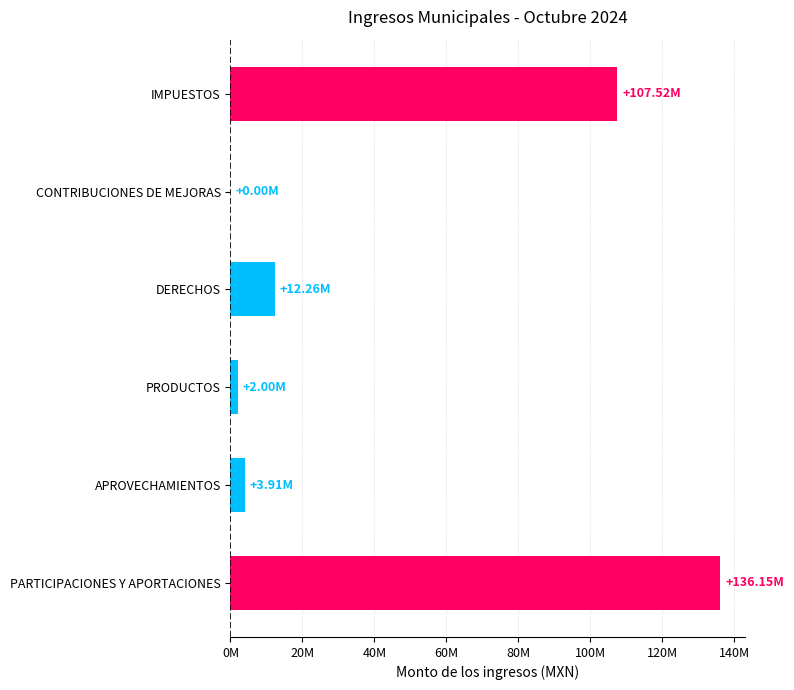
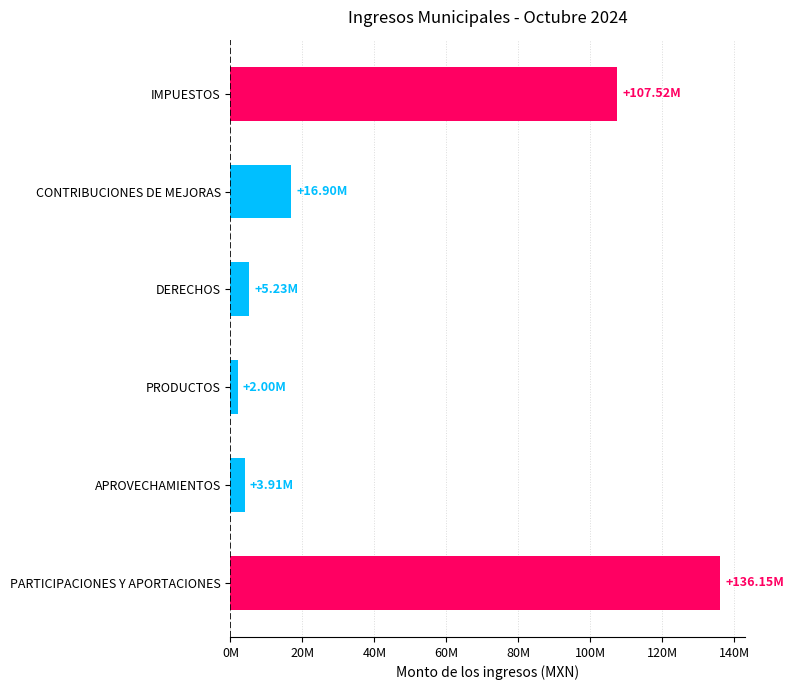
CONTRIBUCIONES DE MEJORAS: +0.00M -> +16.90M
DERECHOS: +12.26M -> +5.23M
